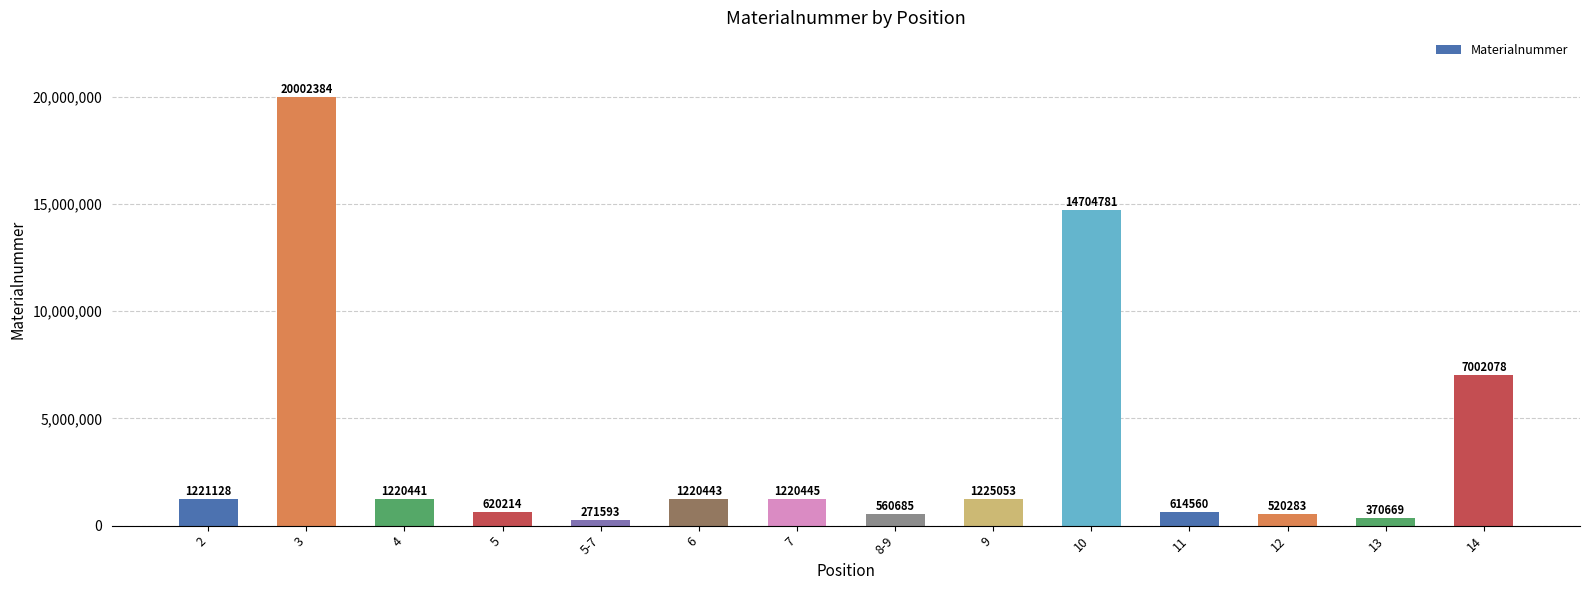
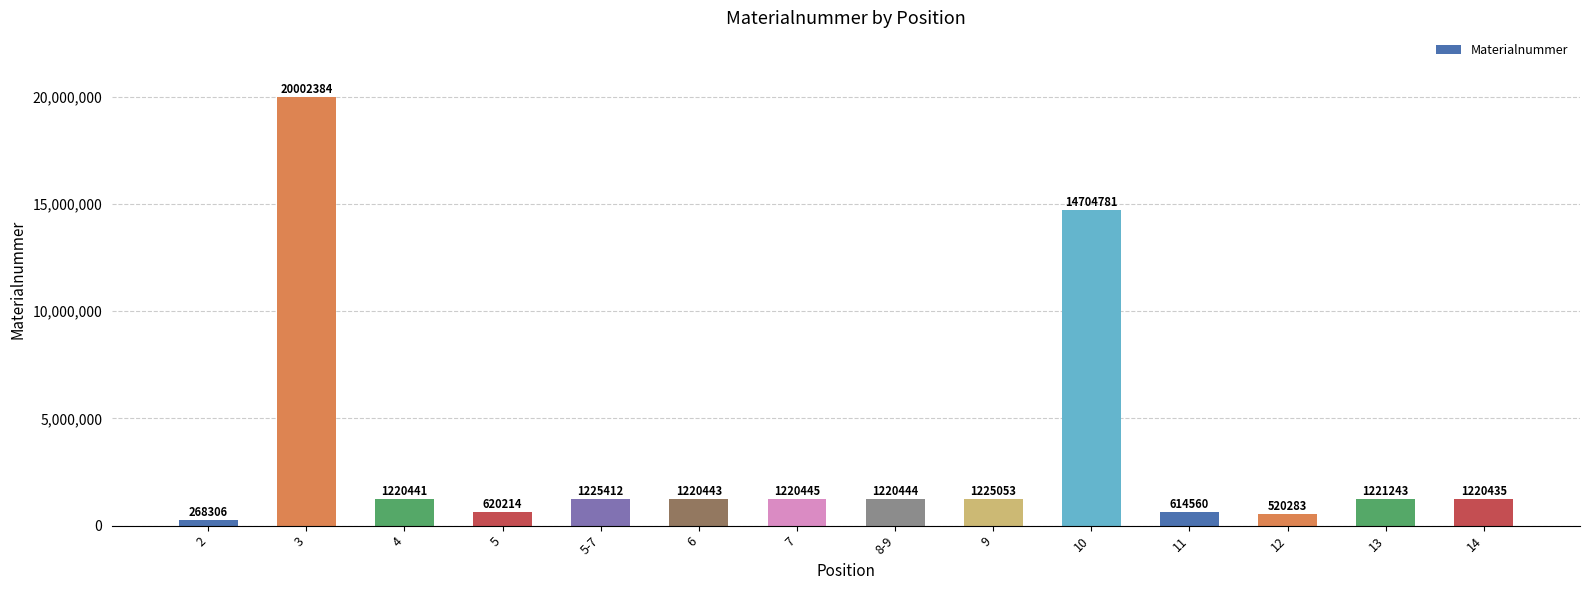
2: 1221128 -> 268306
5-7: 271593 -> 1225412
8-9: 560685 -> 1220444
13: 370669 -> 1221243
14: 7002078 -> 1220435
